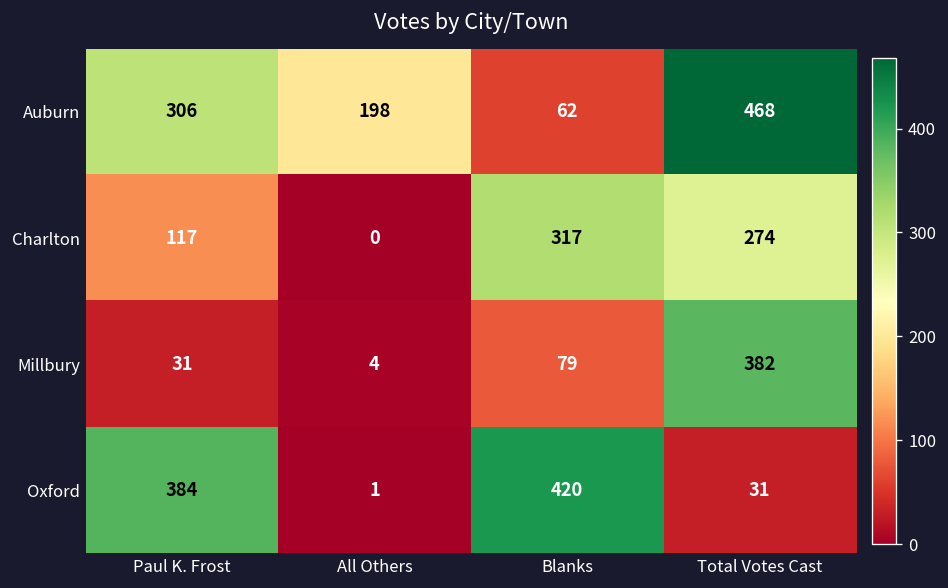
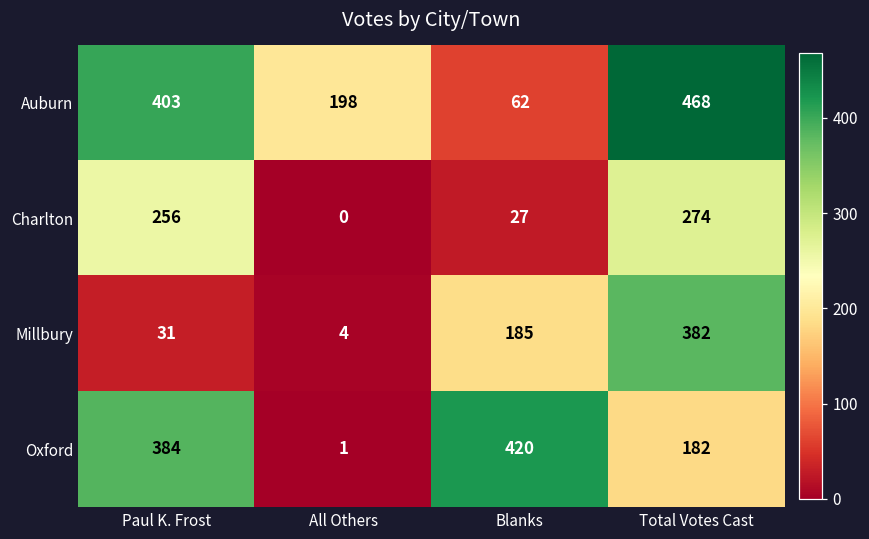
Auburn, Paul K. Frost: 306 -> 403
Charlton, Paul K. Frost: 117 -> 256
Charlton, Blanks: 317 -> 27
Millbury, Blanks: 79 -> 185
Oxford, Total Votes Cast: 31 -> 182
